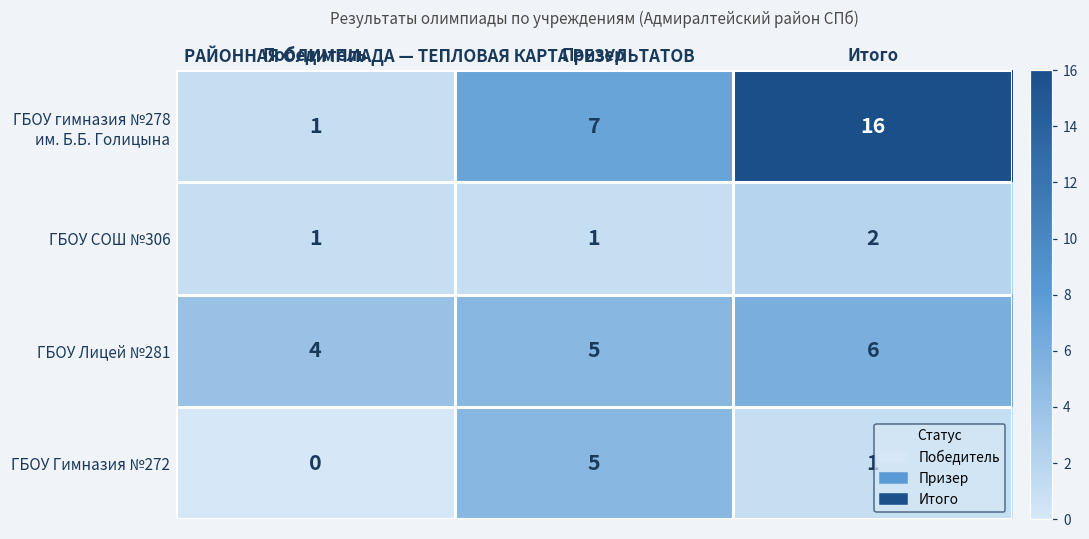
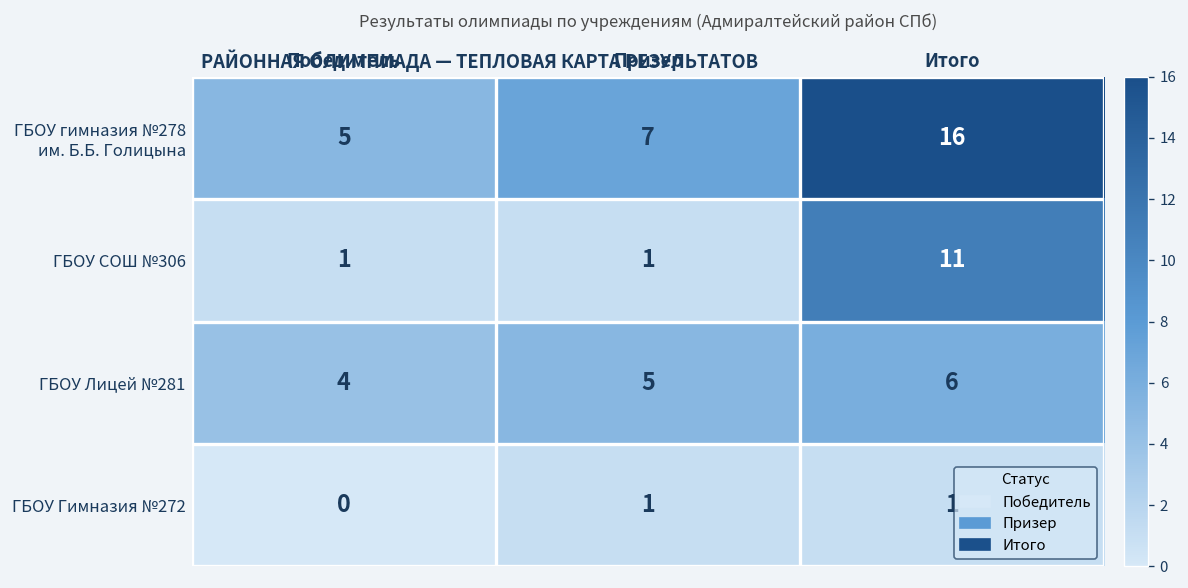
ГБОУ гимназия №278 им. Б.Б. Голицына, Победитель: 1 -> 5
ГБОУ СОШ №306, Итого: 2 -> 11
ГБОУ Гимназия №272, Призер: 5 -> 1
